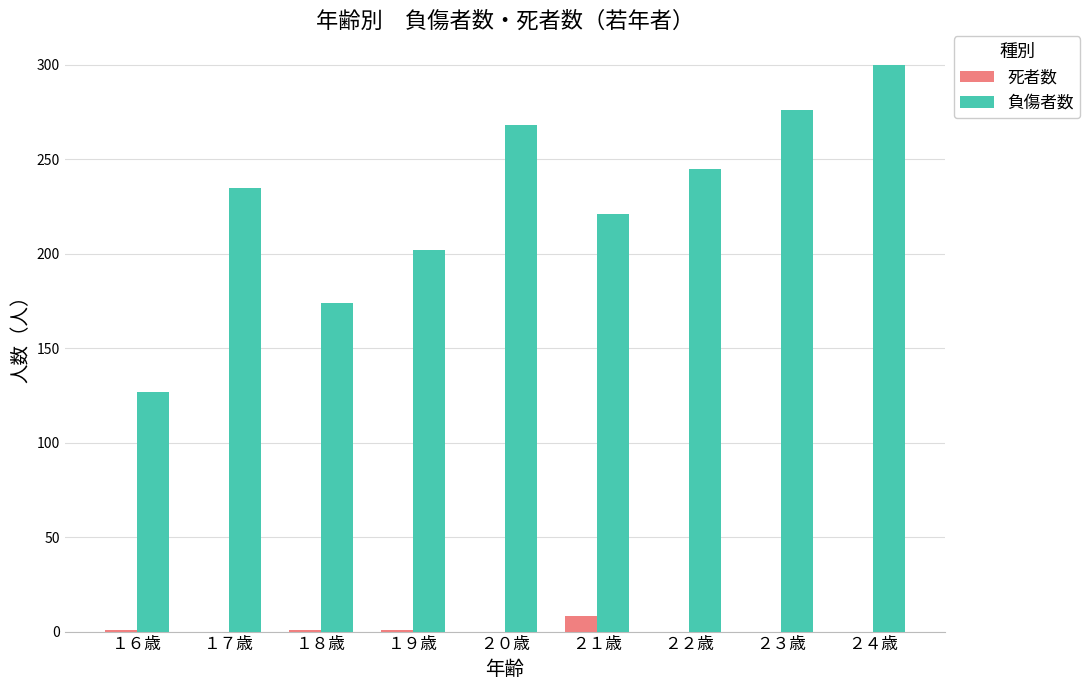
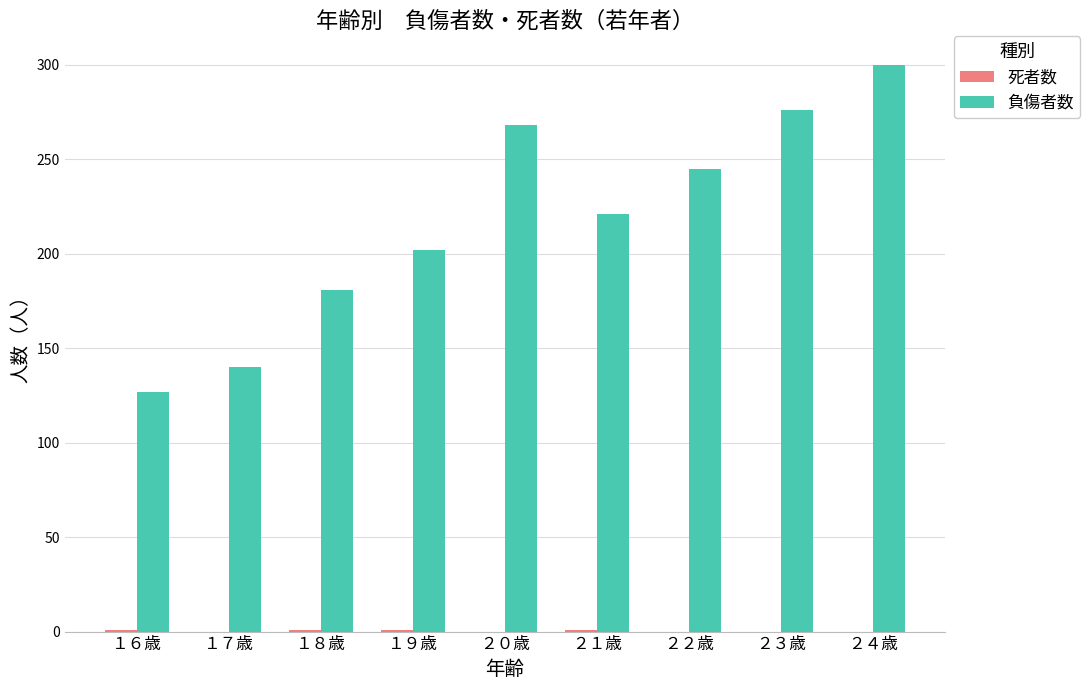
負傷者数, １７歳: 235 -> 140
負傷者数, １８歳: 174 -> 181
死者数, ２１歳: 8 -> 1
